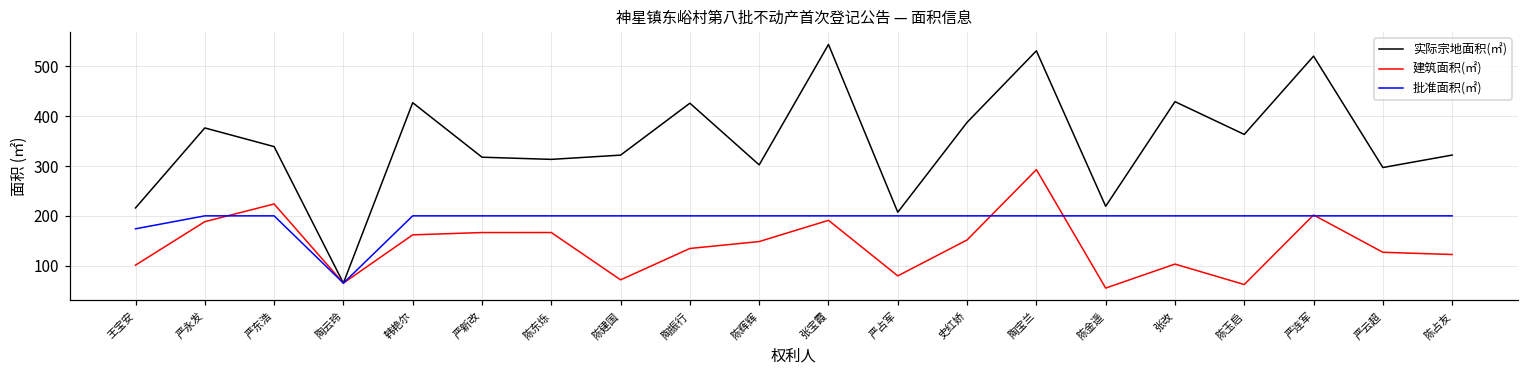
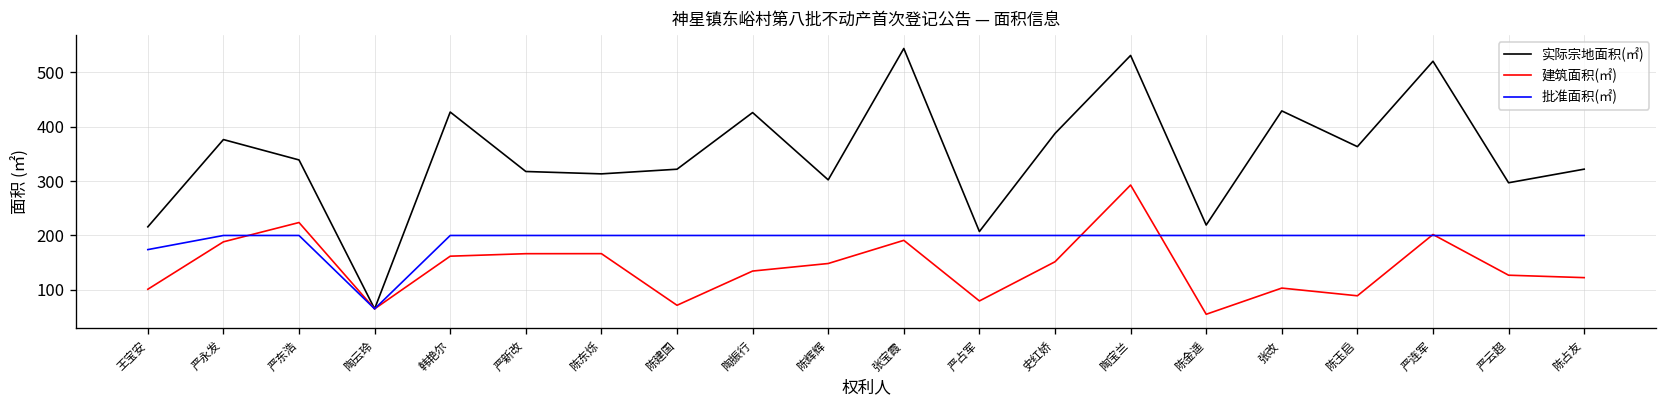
建筑面积(㎡), 陈玉启: 60 -> 90
